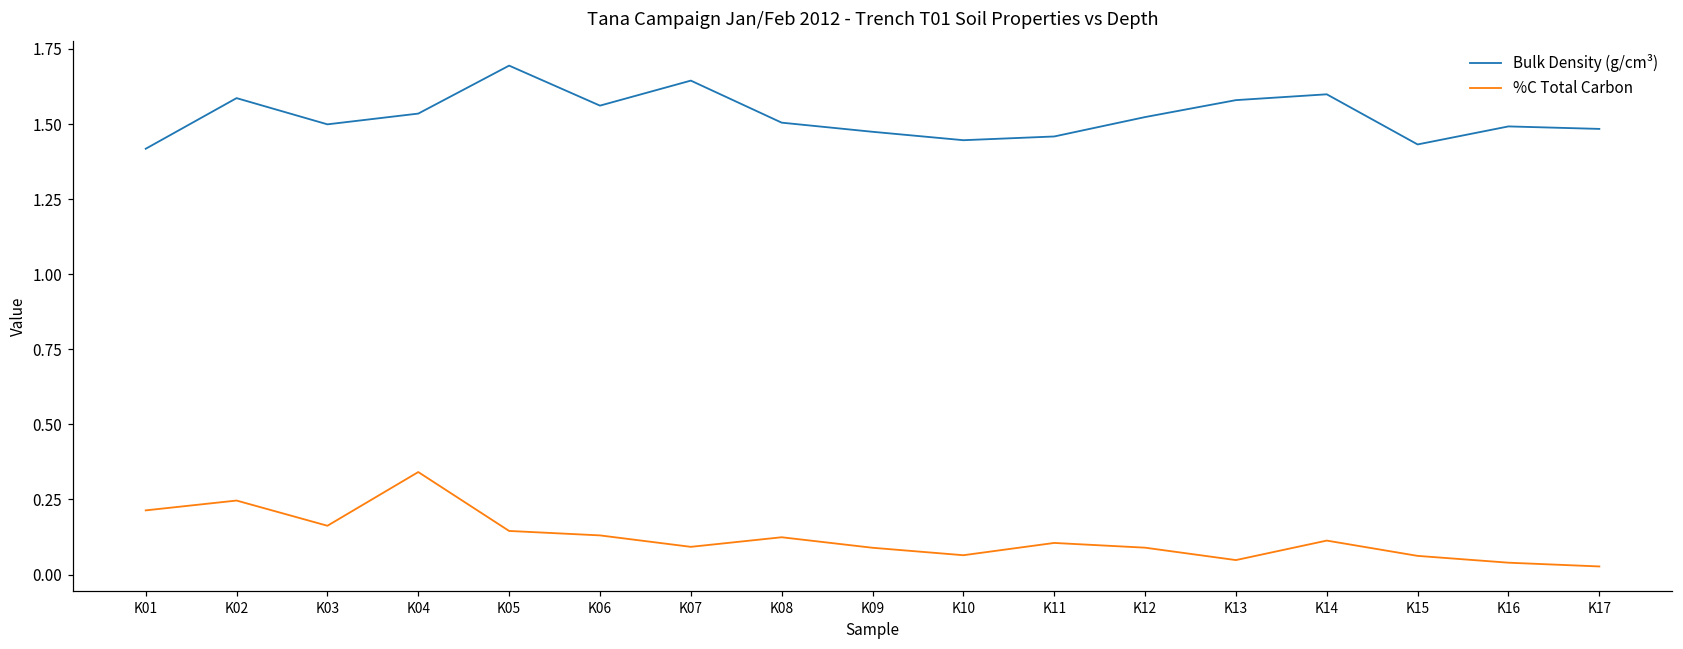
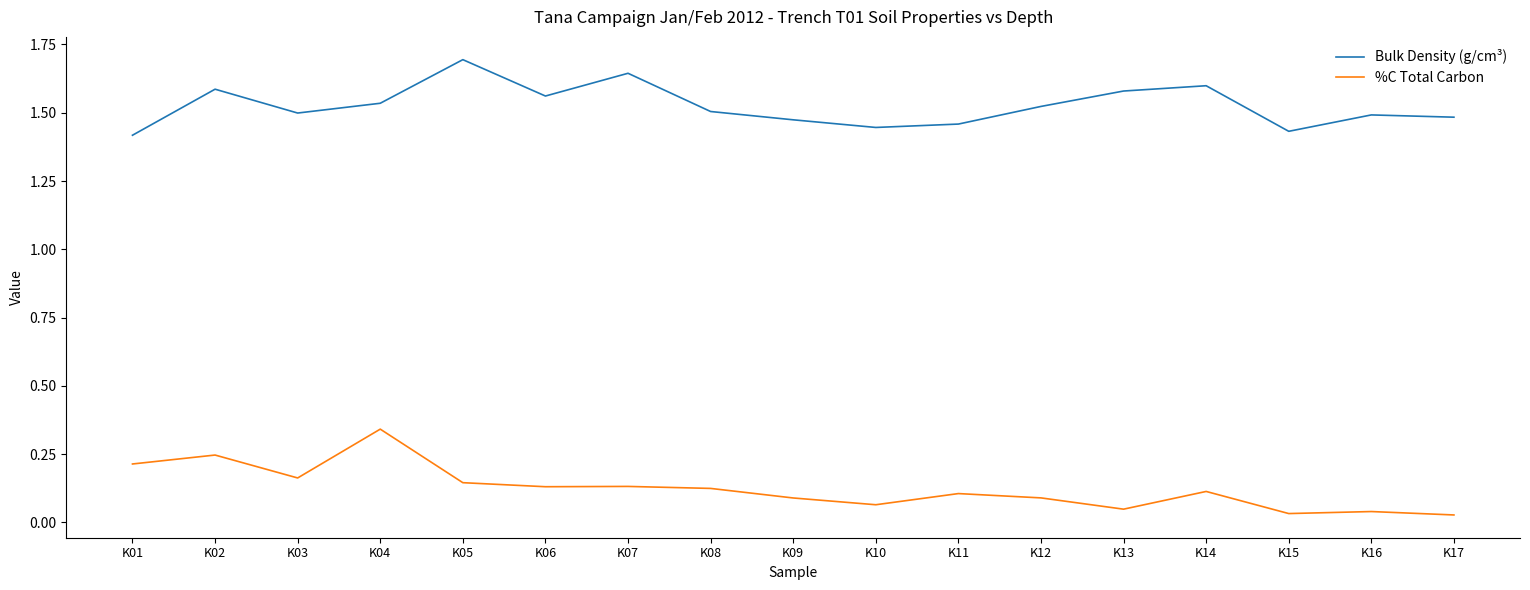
%C Total Carbon, K07: 0.09 -> 0.13
%C Total Carbon, K15: 0.06 -> 0.03
